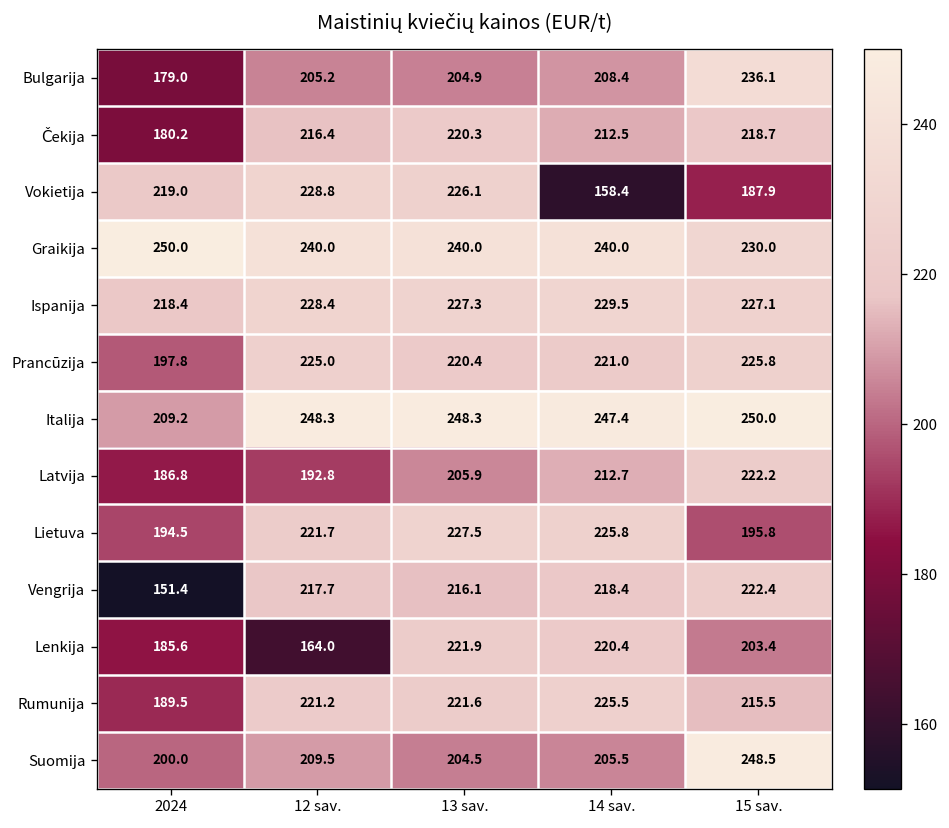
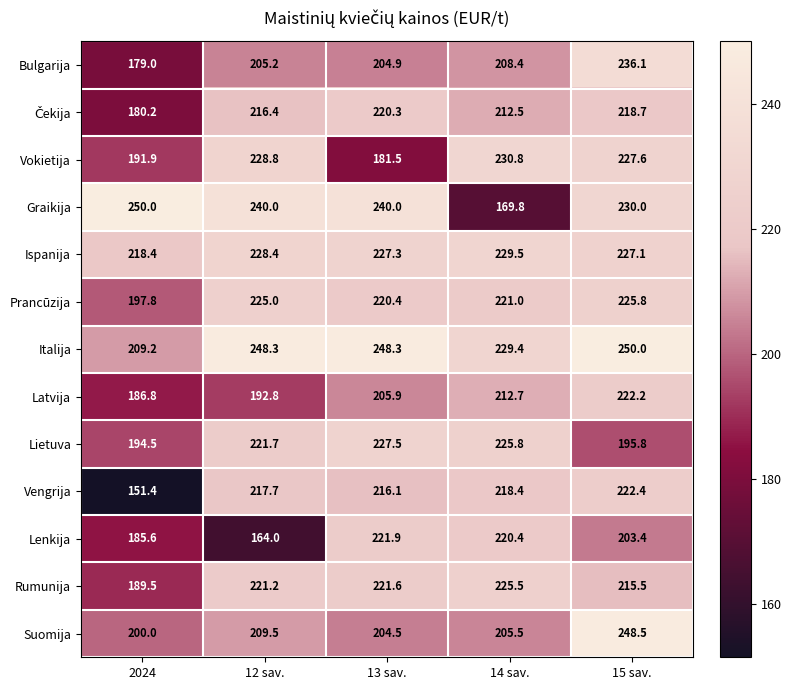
Vokietija, 2024: 219.0 -> 191.9
Vokietija, 13 sav.: 226.1 -> 181.5
Vokietija, 14 sav.: 158.4 -> 230.8
Vokietija, 15 sav.: 187.9 -> 227.6
Graikija, 14 sav.: 240.0 -> 169.8
Italija, 14 sav.: 247.4 -> 229.4
